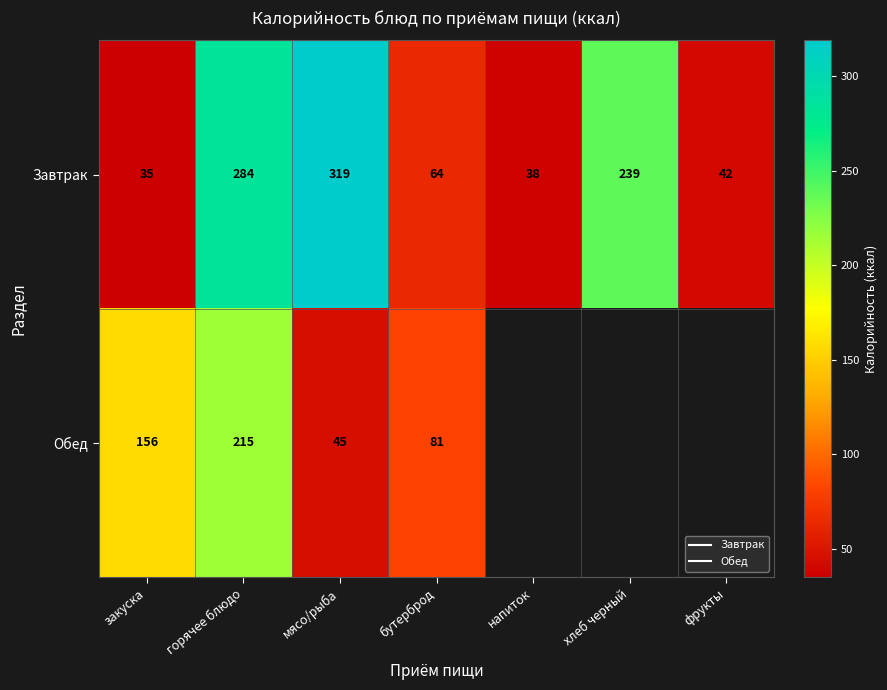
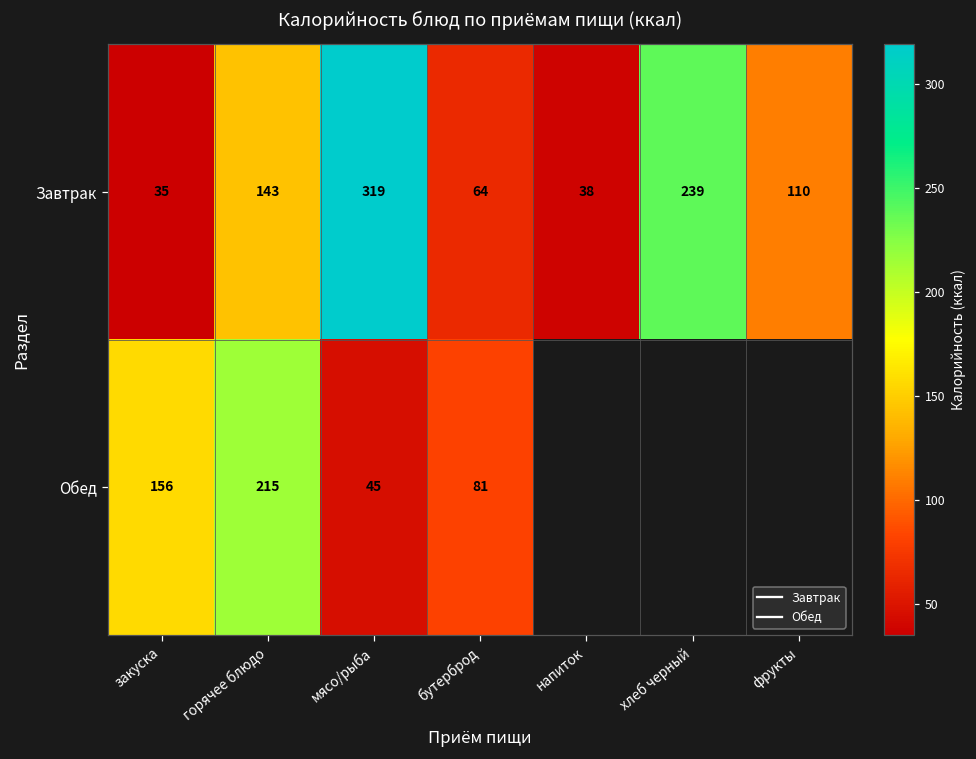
Завтрак, горячее блюдо: 284 -> 143
Завтрак, фрукты: 42 -> 110
